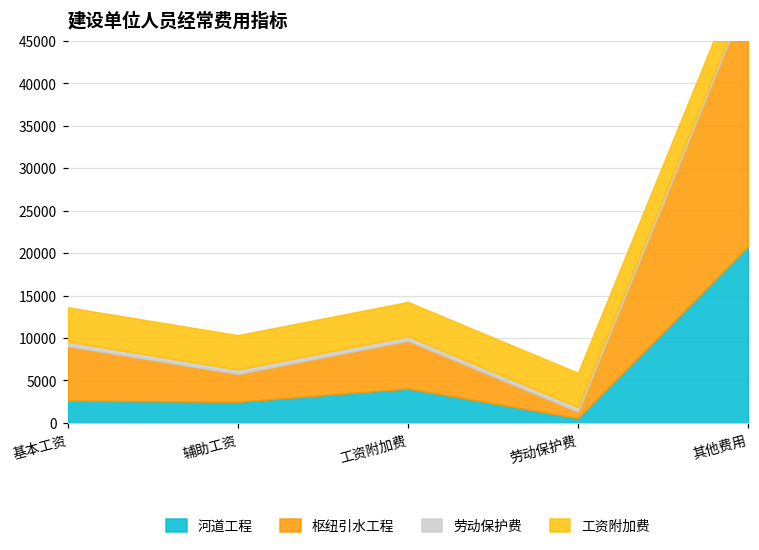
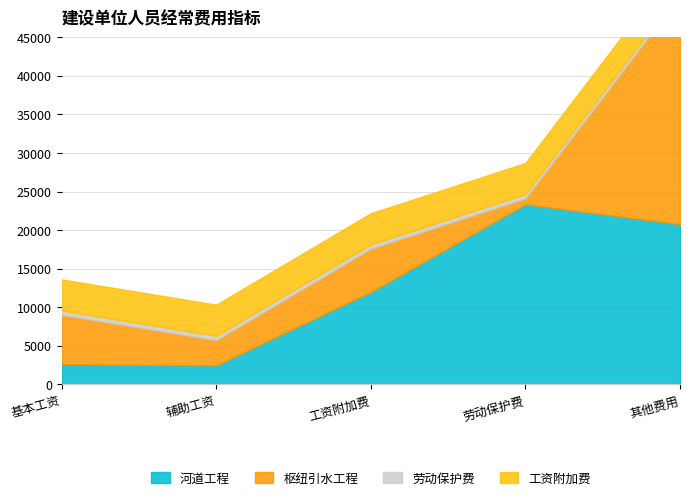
河道工程, 工资附加费: 4000 -> 12000
河道工程, 劳动保护费: 1000 -> 23000
